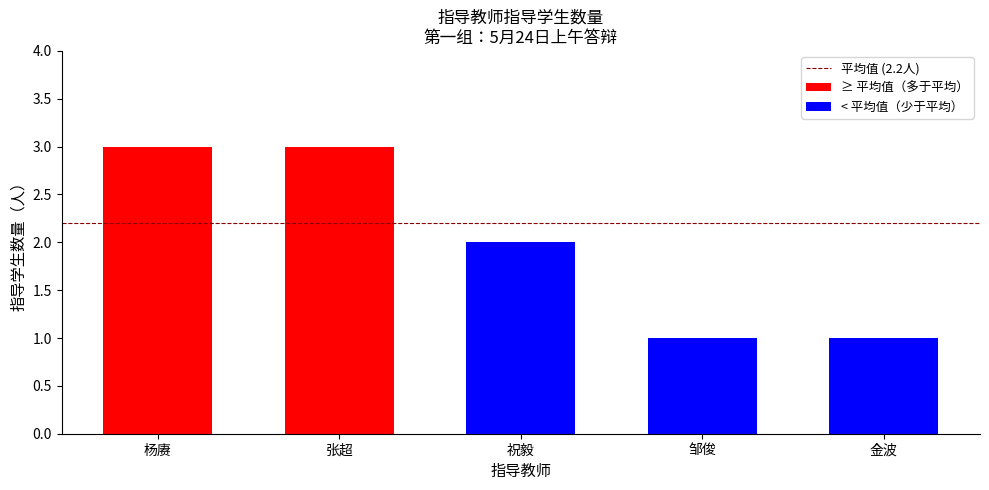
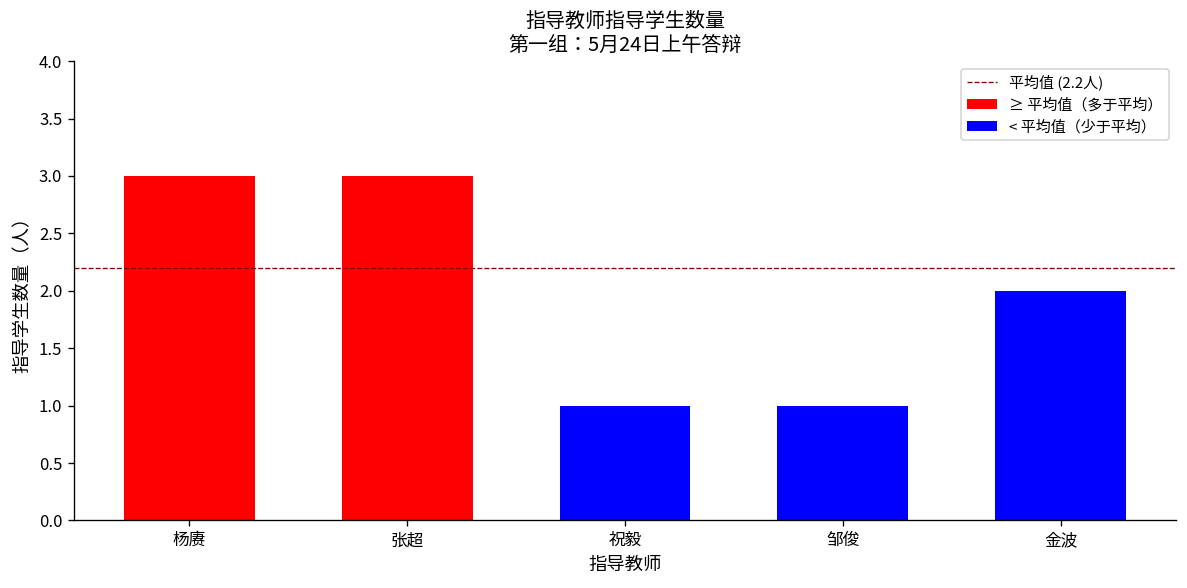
祝毅: 2 -> 1
金波: 1 -> 2
